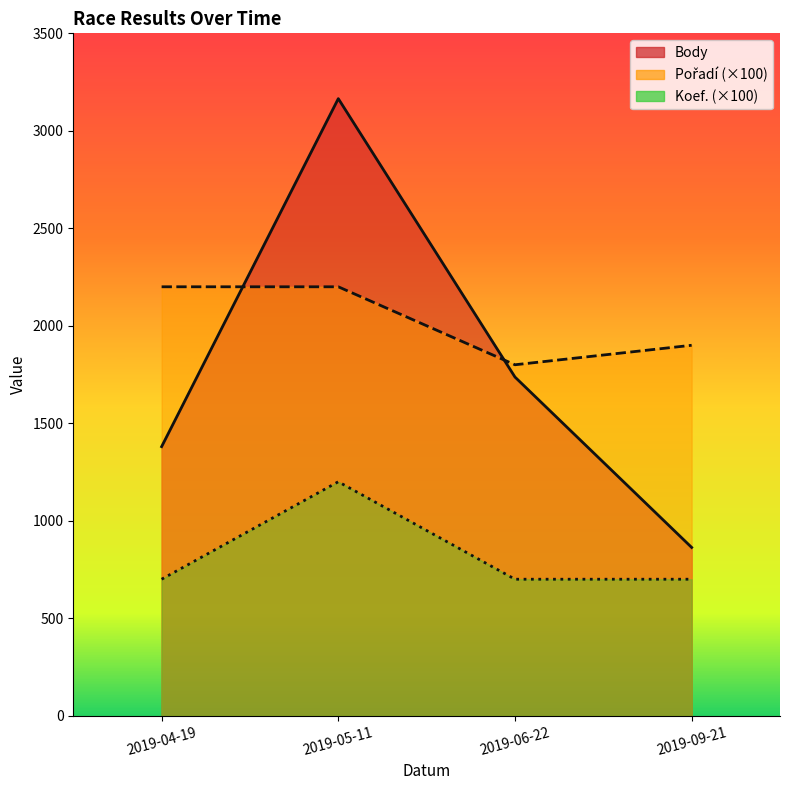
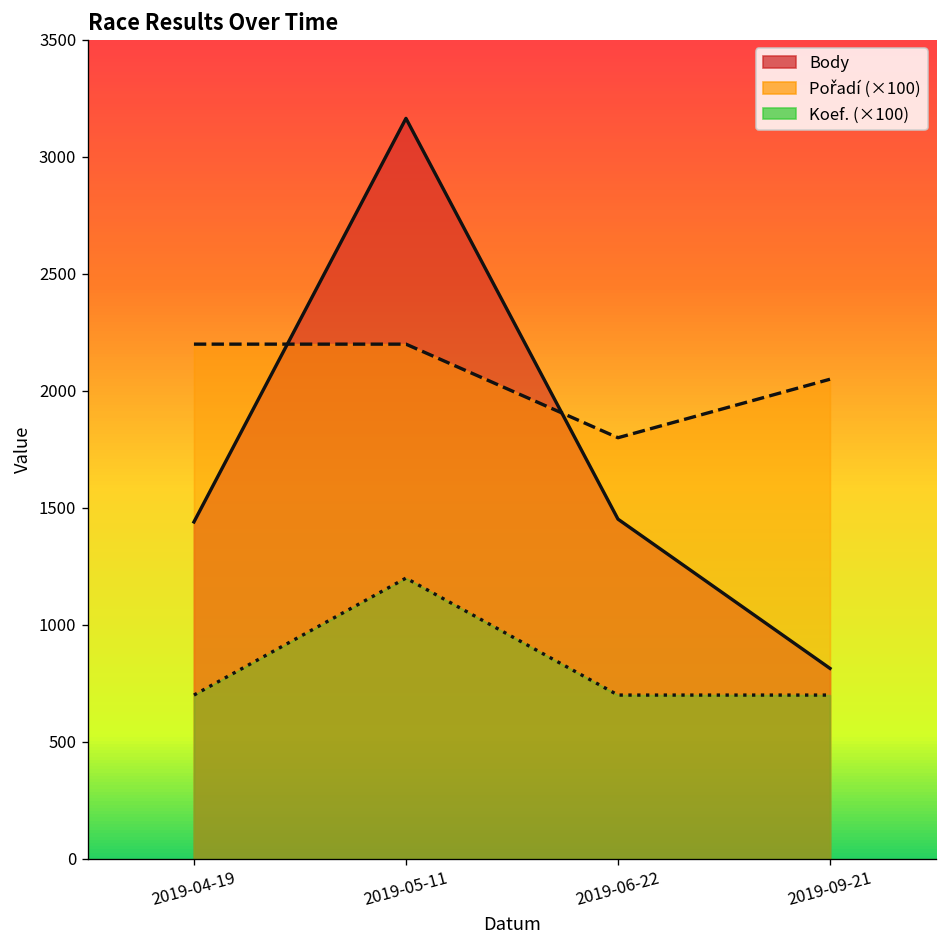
Body, 2019-04-19: 1380 -> 1440
Body, 2019-06-22: 1740 -> 1450
Body, 2019-09-21: 860 -> 810
Pořadí (×100), 2019-09-21: 1900 -> 2050
